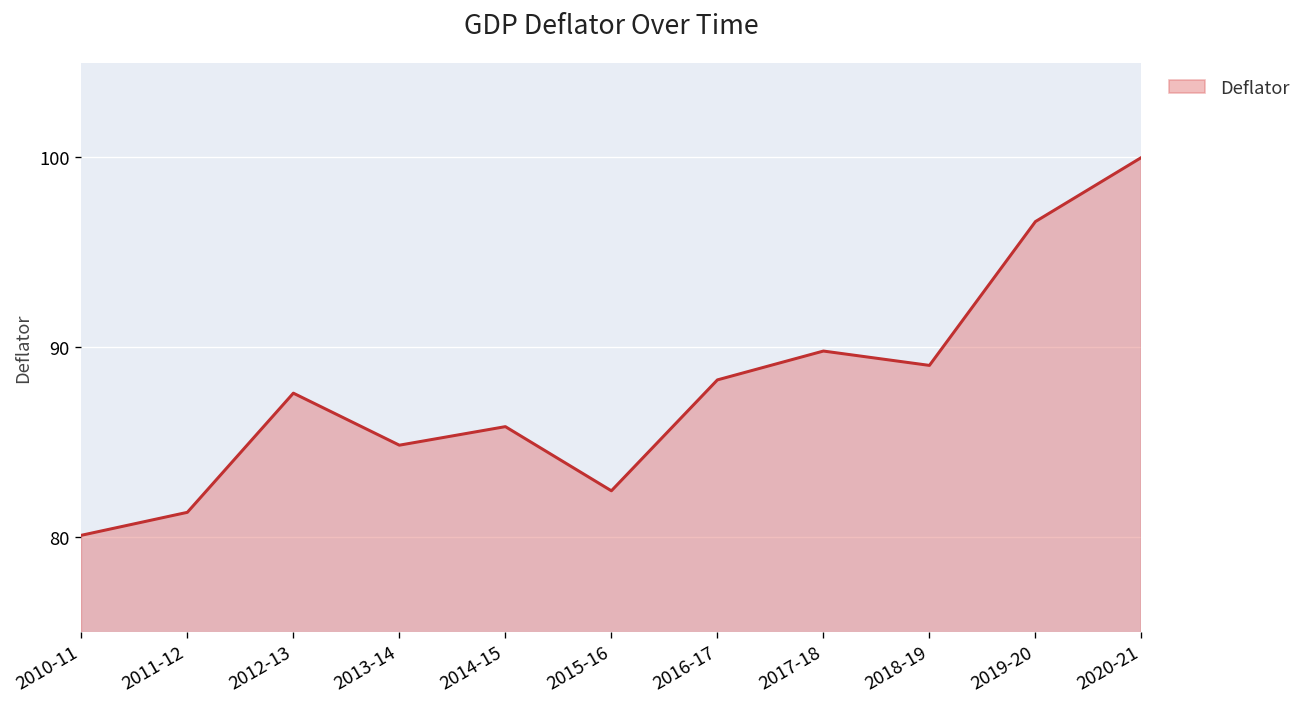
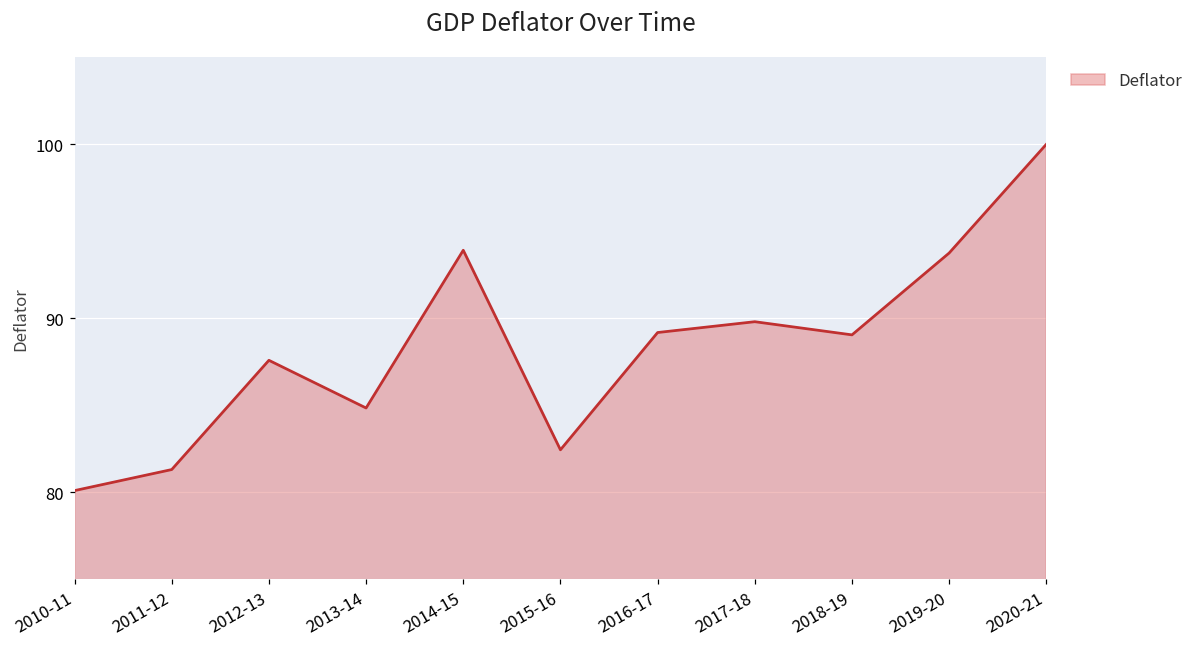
2014-15: 85.8 -> 93.9
2016-17: 88.3 -> 89.2
2019-20: 96.6 -> 93.7
